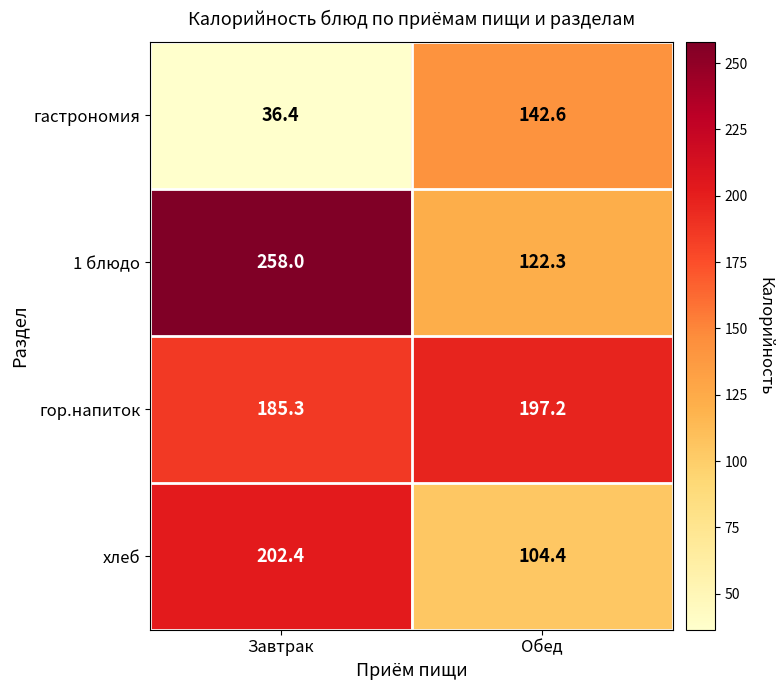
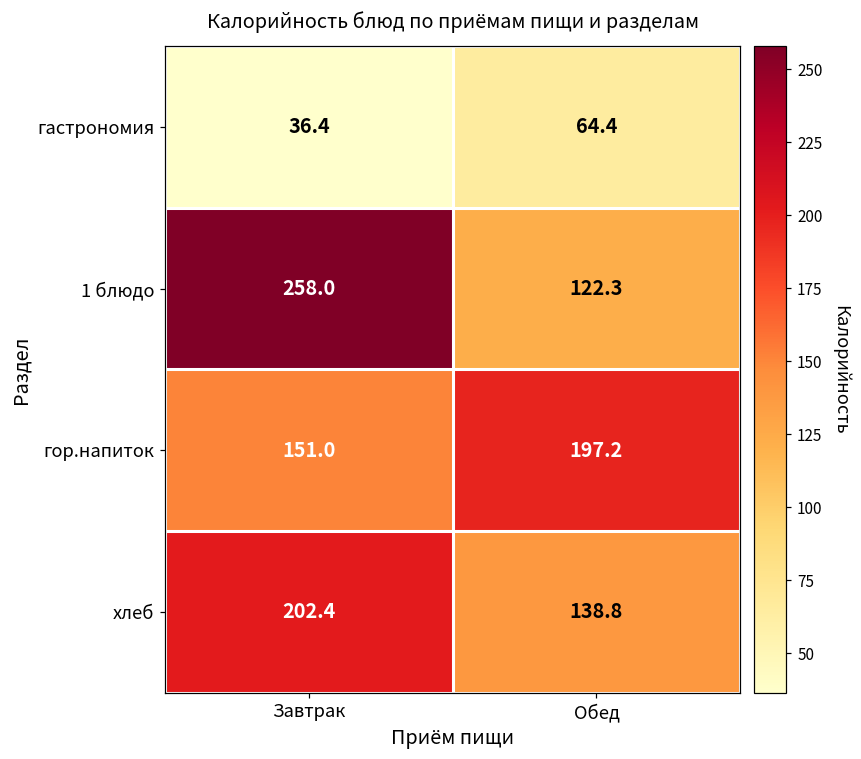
гастрономия, Обед: 142.6 -> 64.4
гор.напиток, Завтрак: 185.3 -> 151.0
хлеб, Обед: 104.4 -> 138.8
